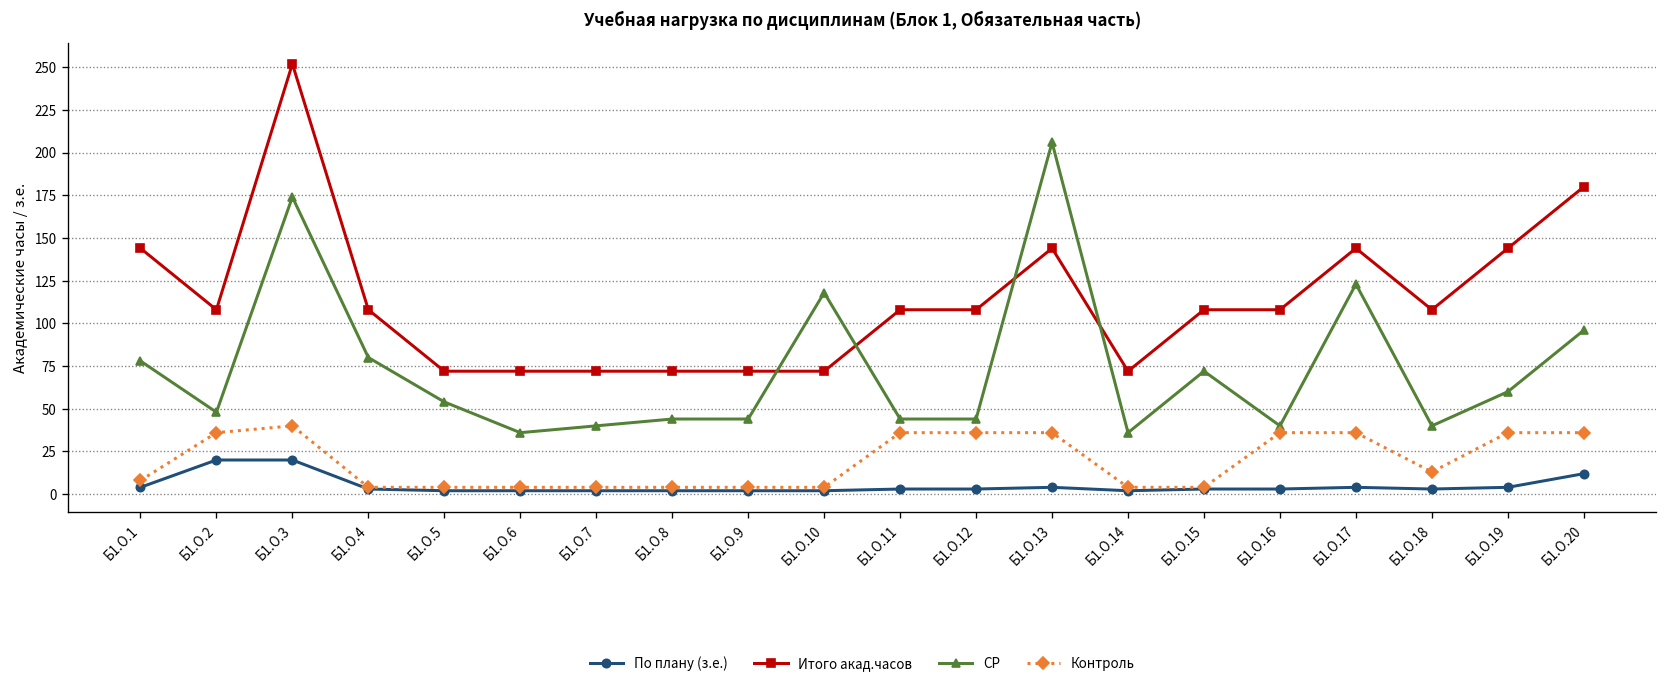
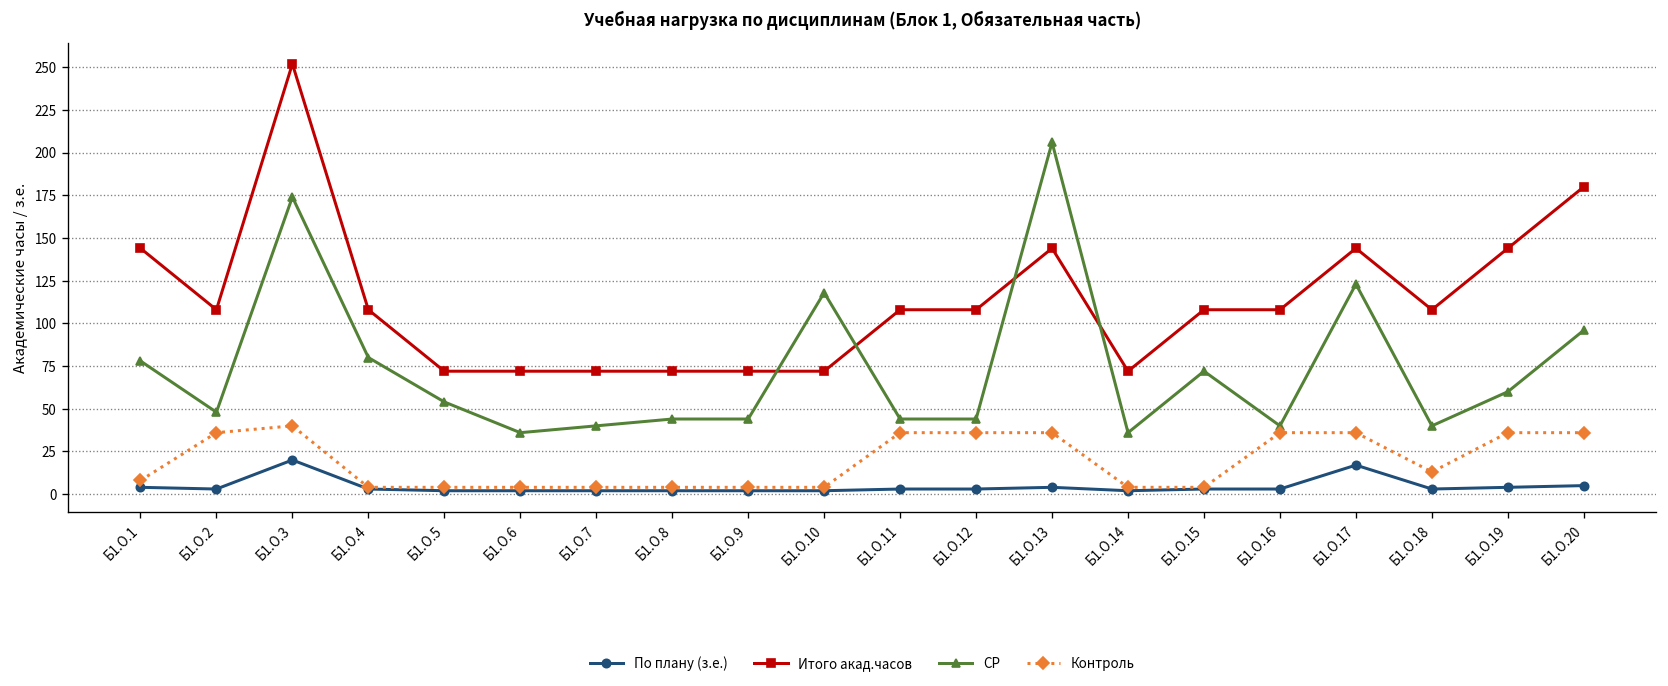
По плану (з.е.), Б1.О.2: 20 -> 3
По плану (з.е.), Б1.О.17: 4 -> 17
По плану (з.е.), Б1.О.20: 12 -> 5
